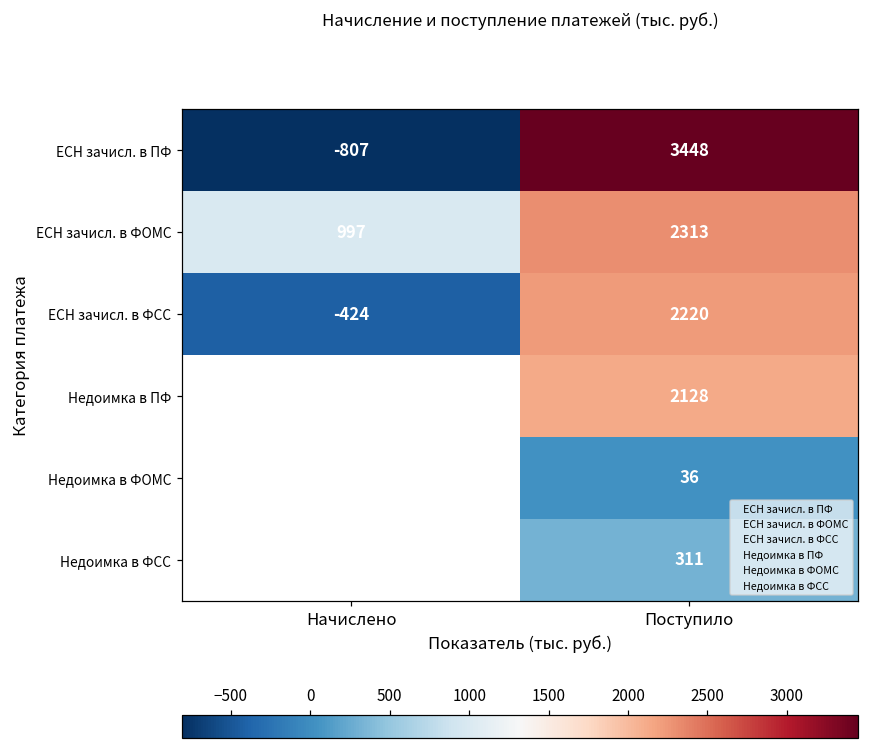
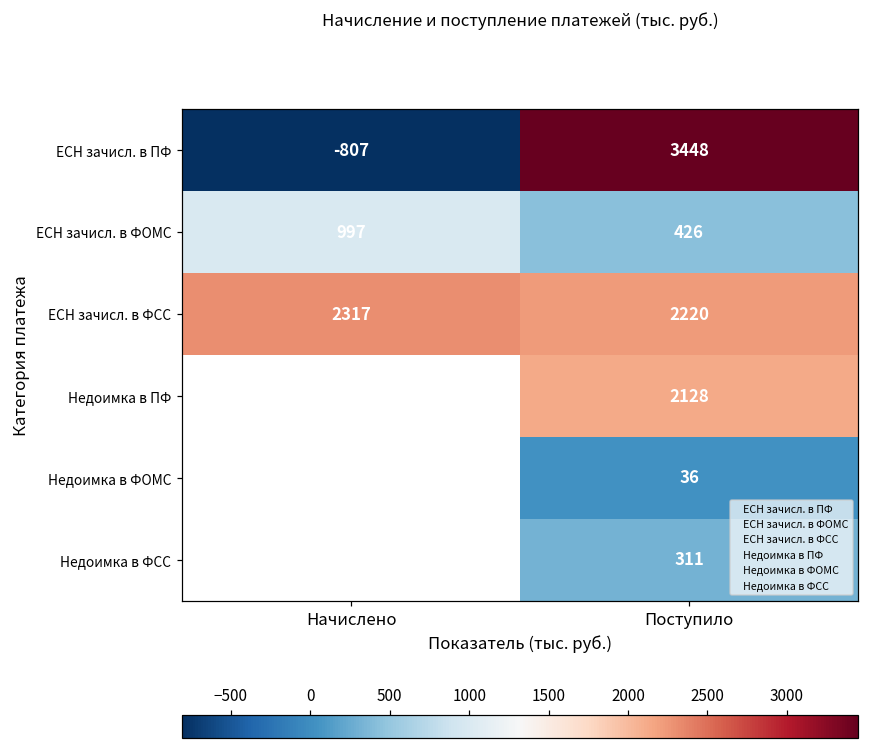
ЕСН зачисл. в ФОМС, Поступило: 2313 -> 426
ЕСН зачисл. в ФСС, Начислено: -424 -> 2317
